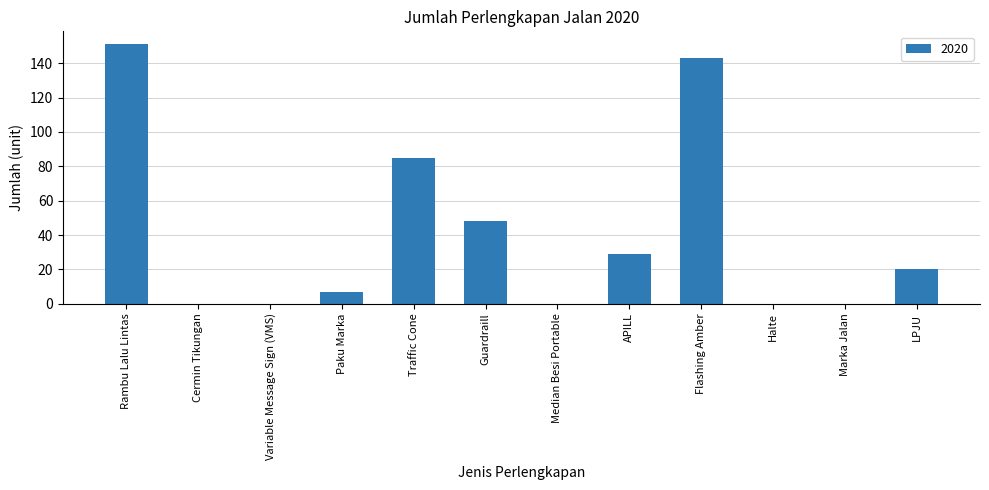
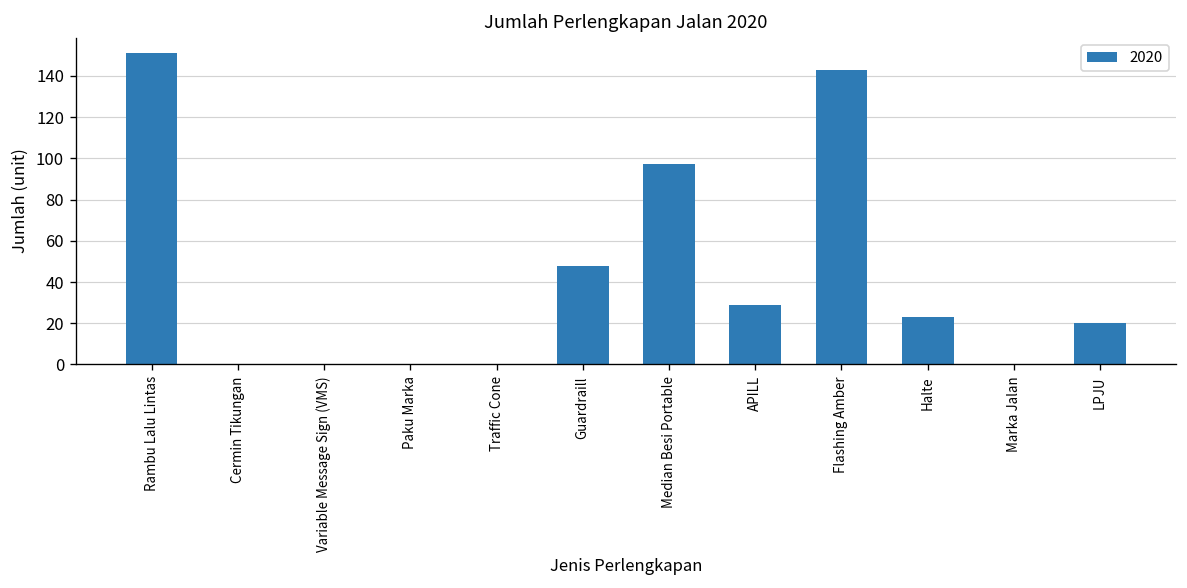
Paku Marka: 7 -> 0
Traffic Cone: 85 -> 0
Median Besi Portable: 0 -> 97
Halte: 0 -> 23
